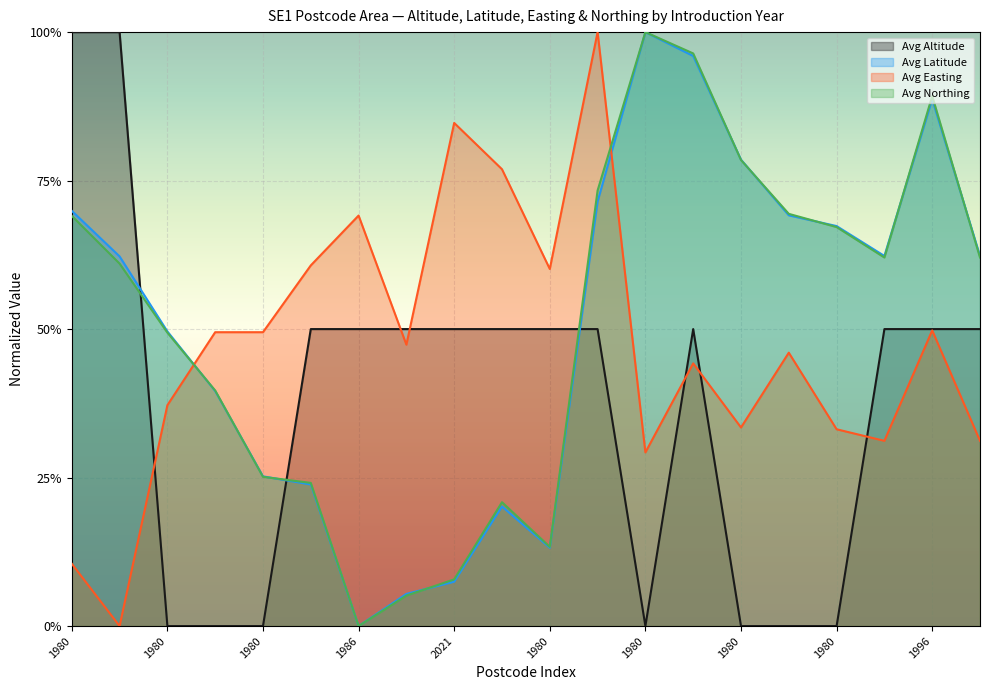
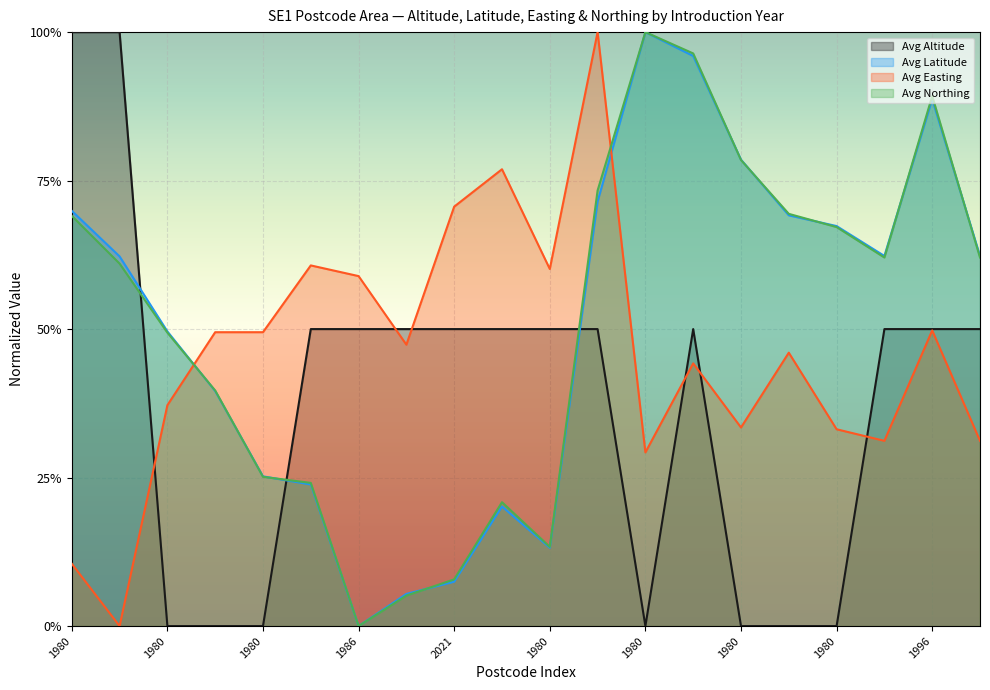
Avg Easting, 1986: 69% -> 59%
Avg Easting, 2021: 85% -> 71%
